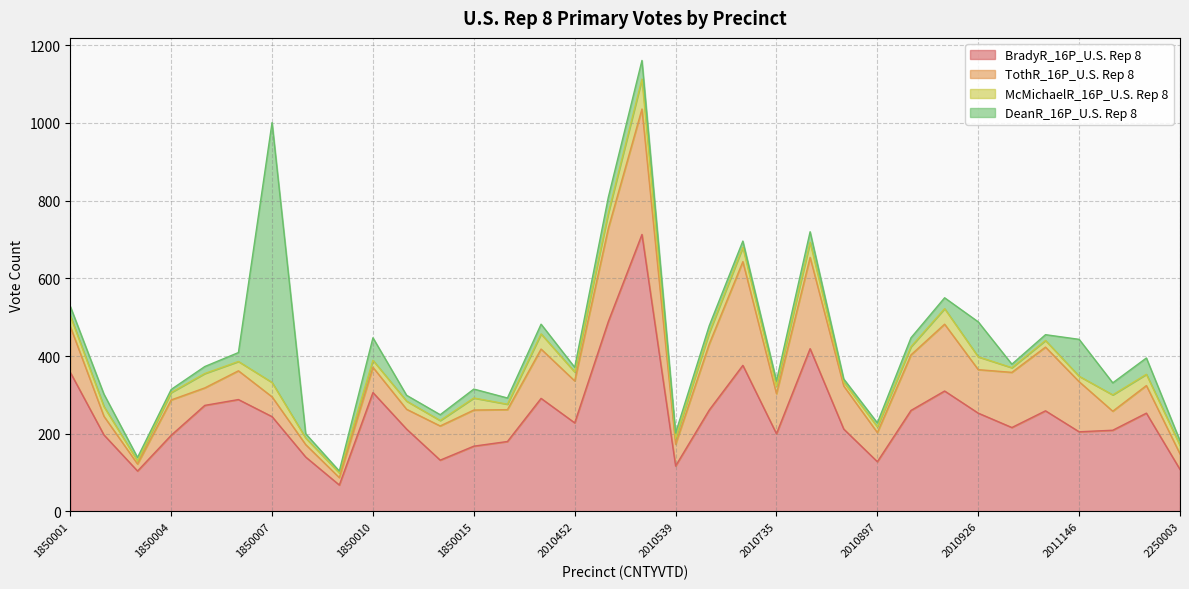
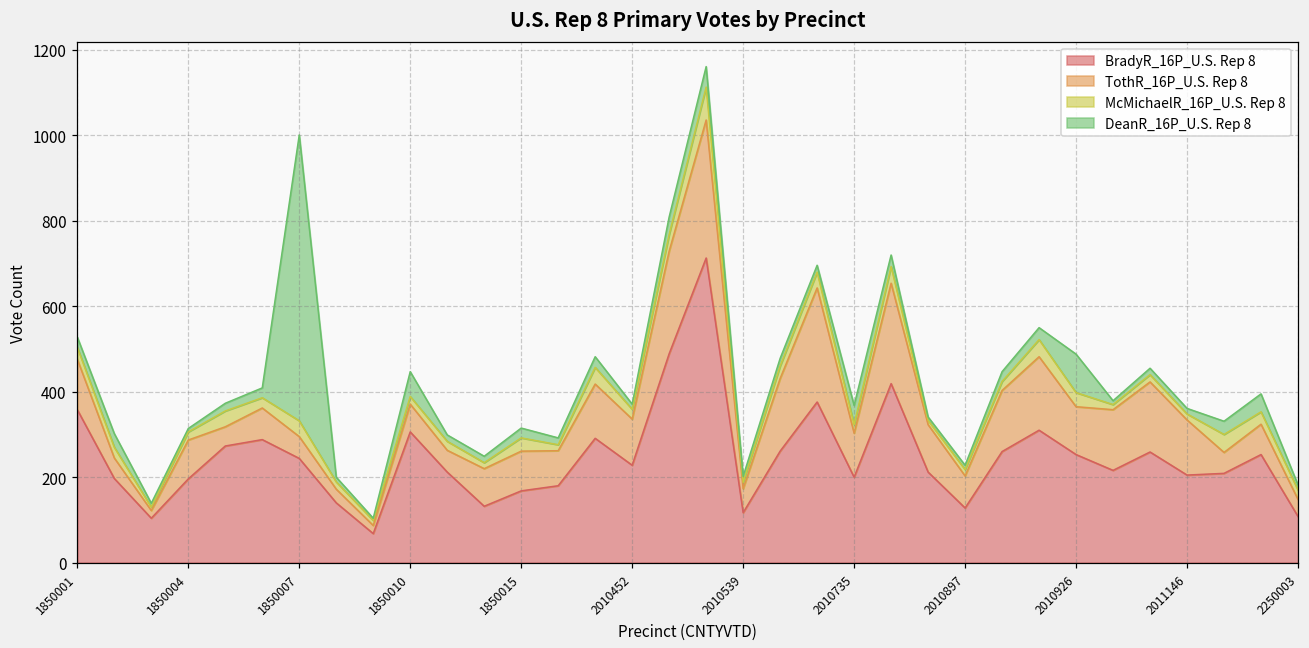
DeanR_16P_U.S. Rep 8, 2010735: 10 -> 50
DeanR_16P_U.S. Rep 8, 2011146: 100 -> 10
